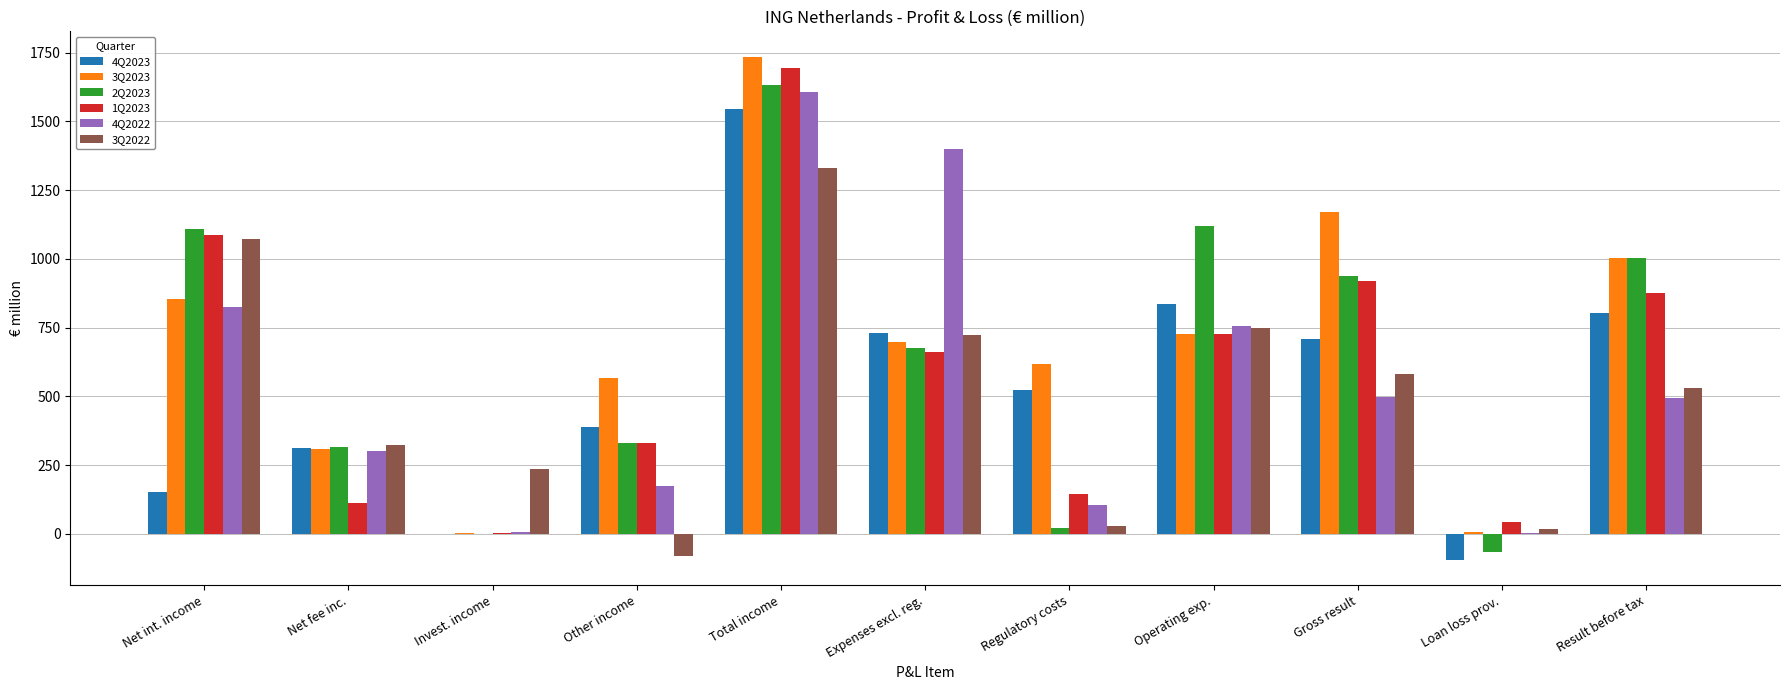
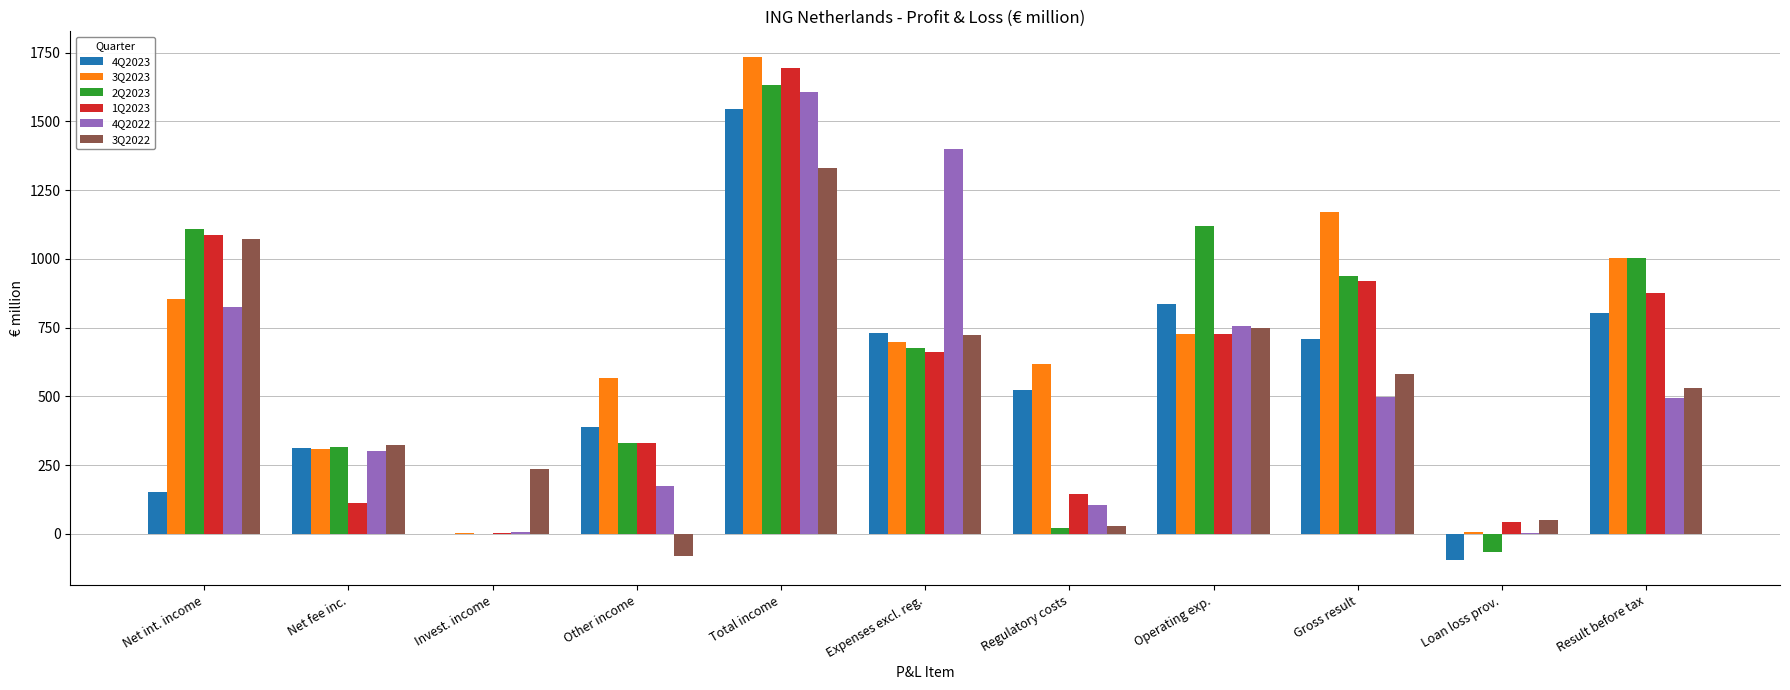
3Q2022, Loan loss prov.: 20 -> 50
